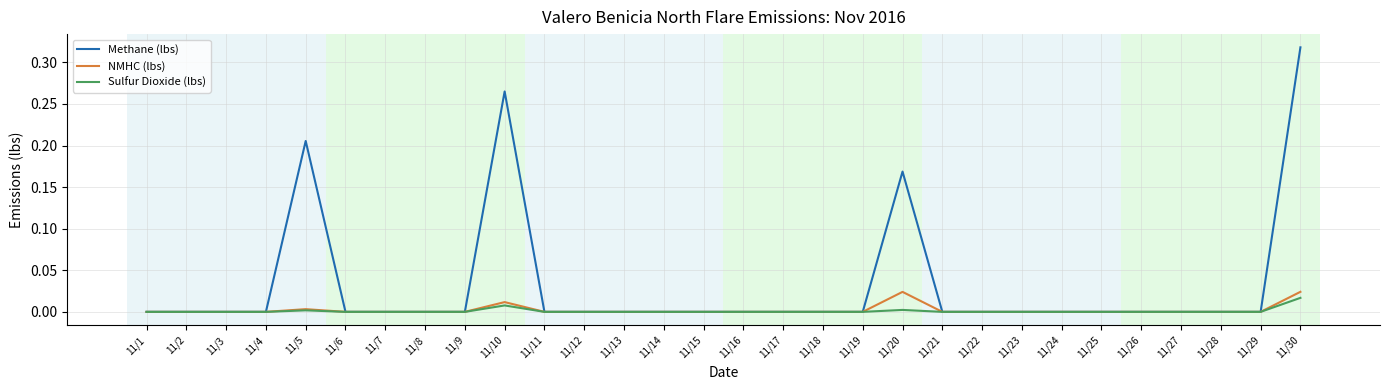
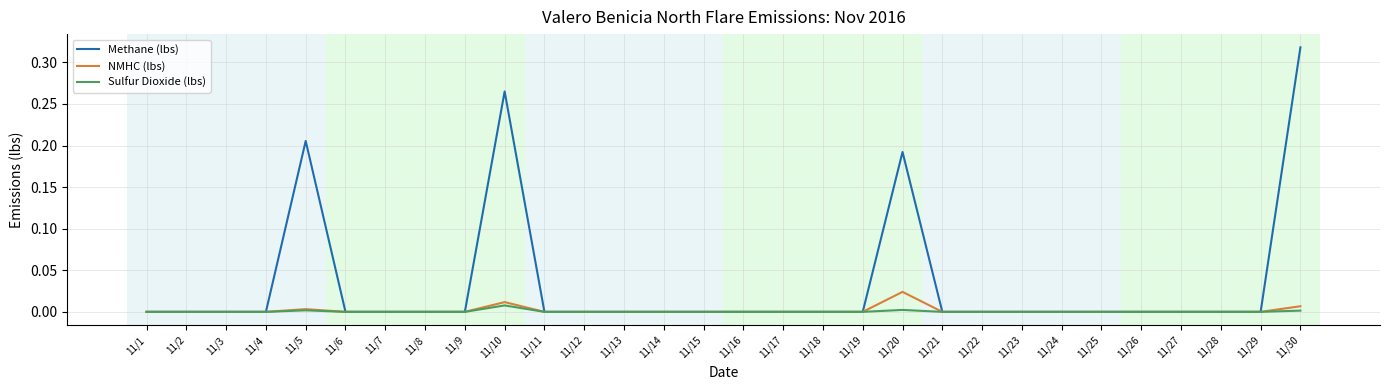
Methane (lbs), 11/20: 0.17 -> 0.19
NMHC (lbs), 11/30: 0.02 -> 0.01
Sulfur Dioxide (lbs), 11/30: 0.02 -> 0.00
